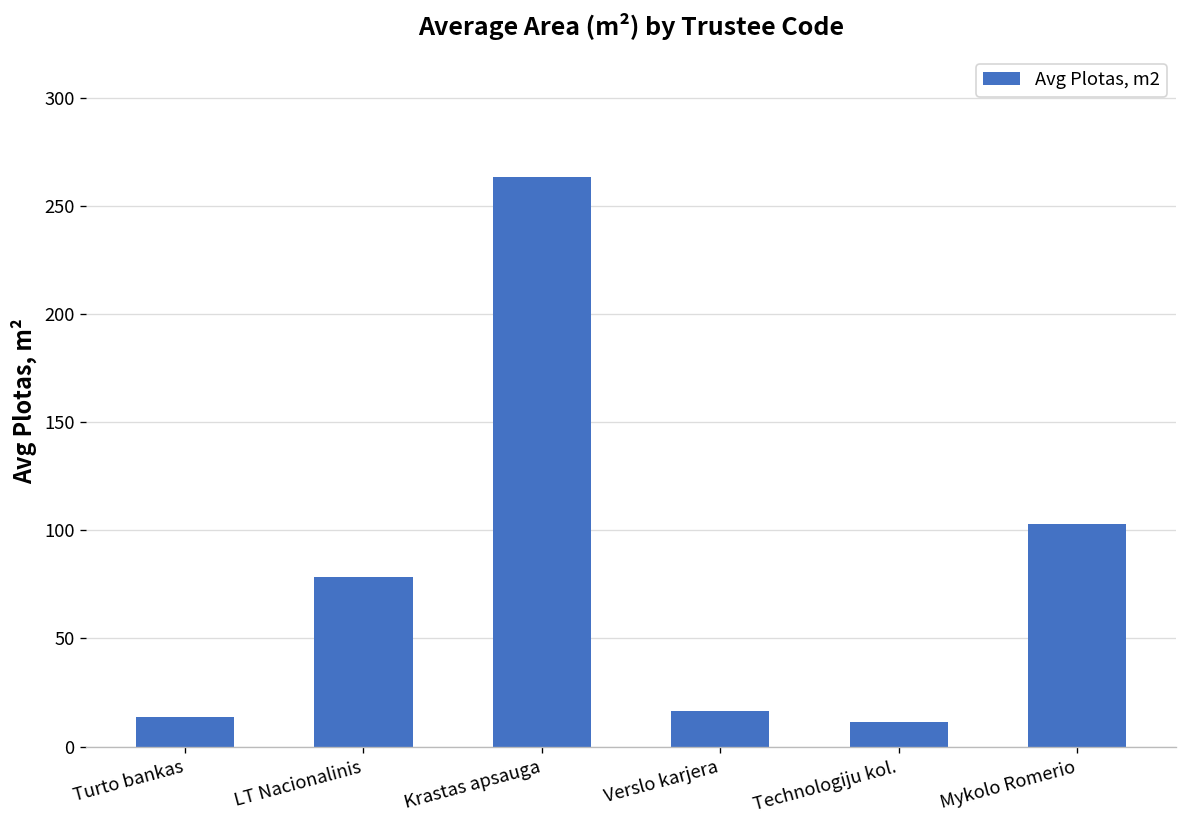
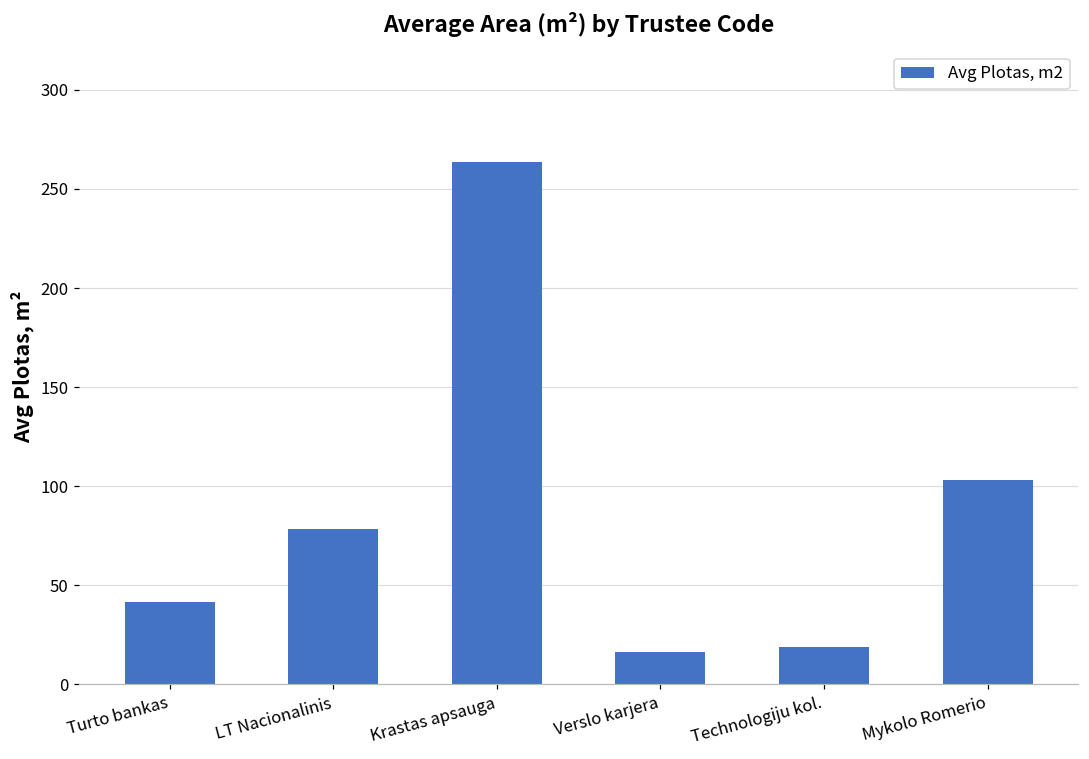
Turto bankas: 13 -> 41
Technologiju kol.: 11 -> 19
